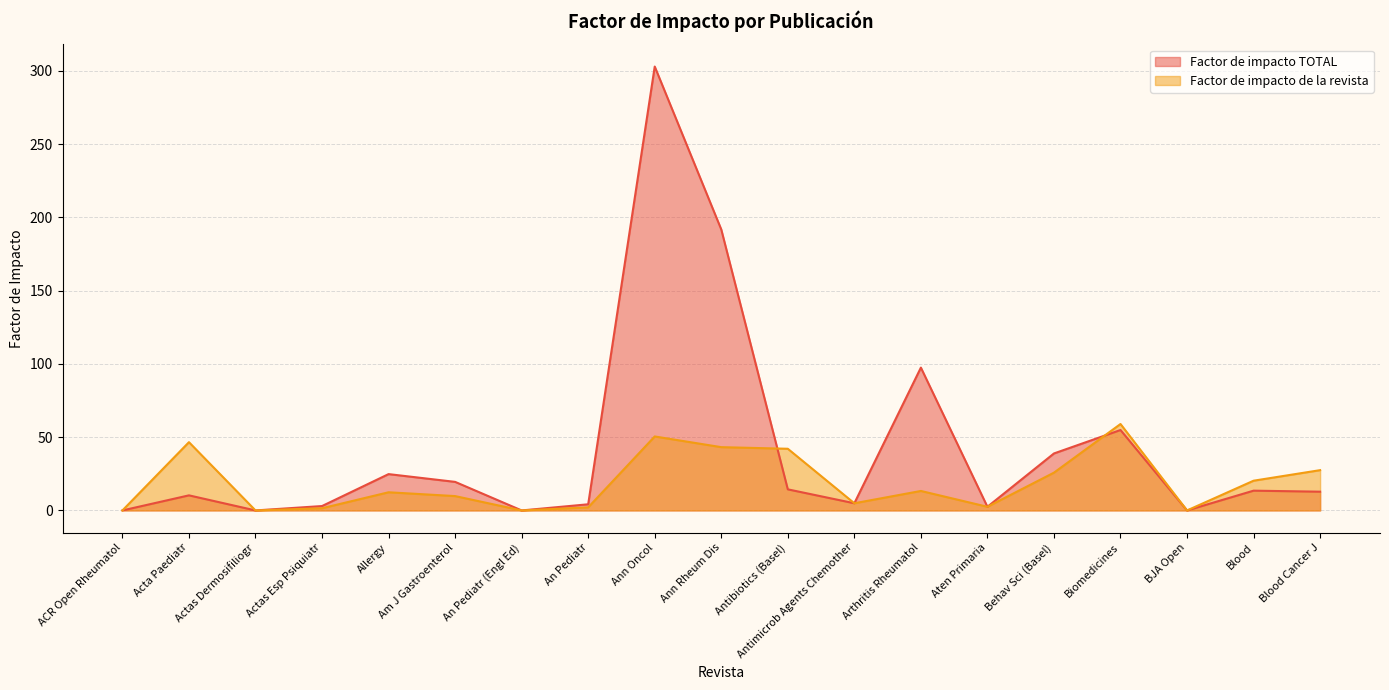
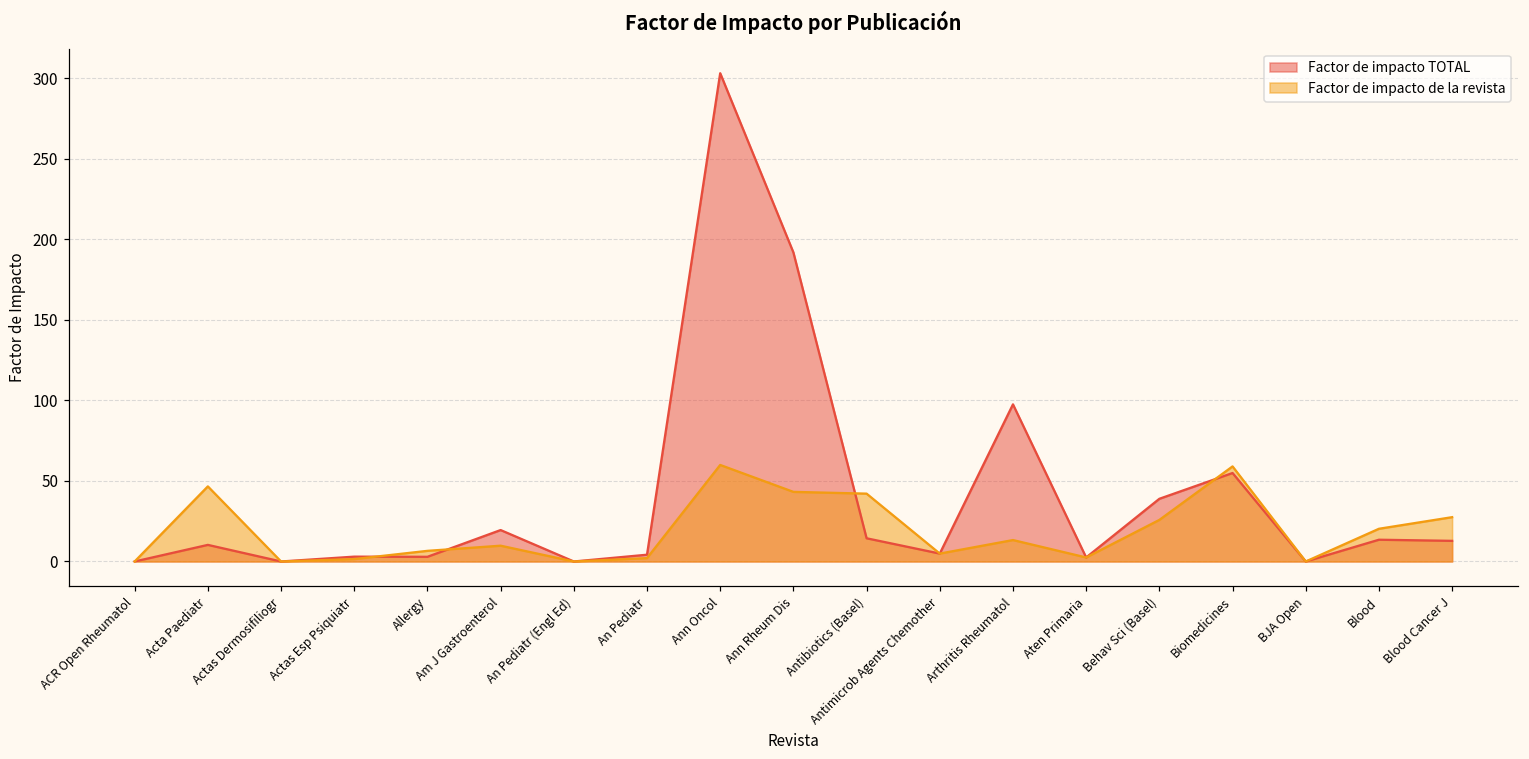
Factor de impacto TOTAL, Allergy: 25 -> 3
Factor de impacto de la revista, Allergy: 12 -> 7
Factor de impacto de la revista, Ann Oncol: 51 -> 60
